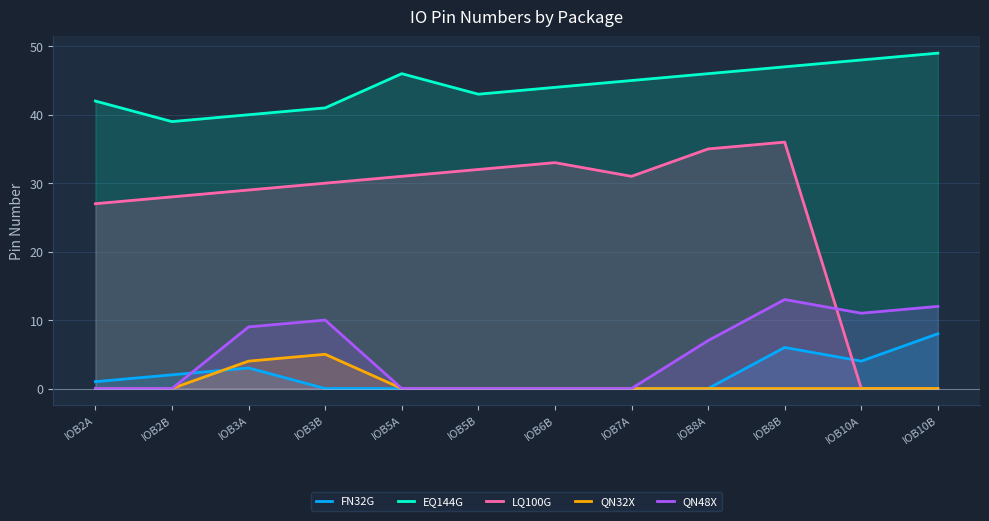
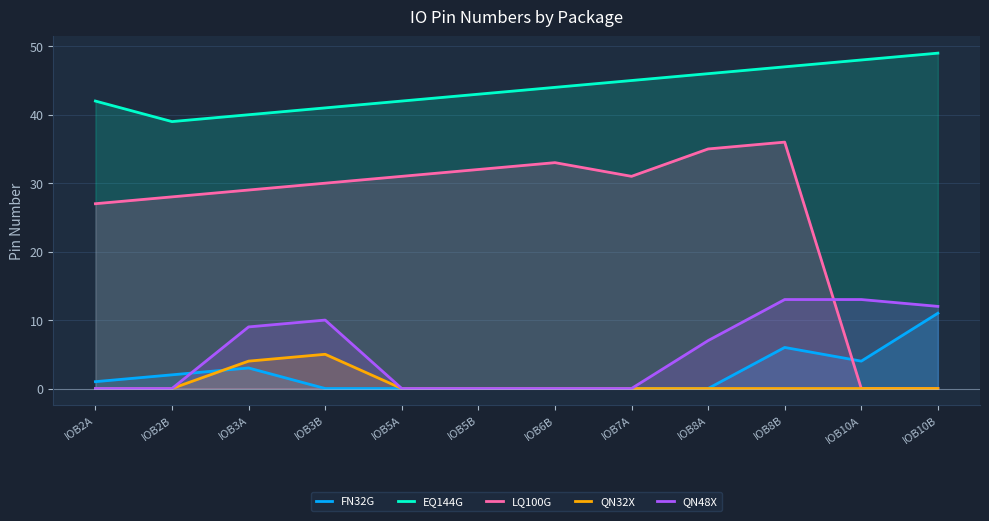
EQ144G, IOB5A: 46 -> 42
QN48X, IOB10A: 11 -> 13
FN32G, IOB10B: 8 -> 11
